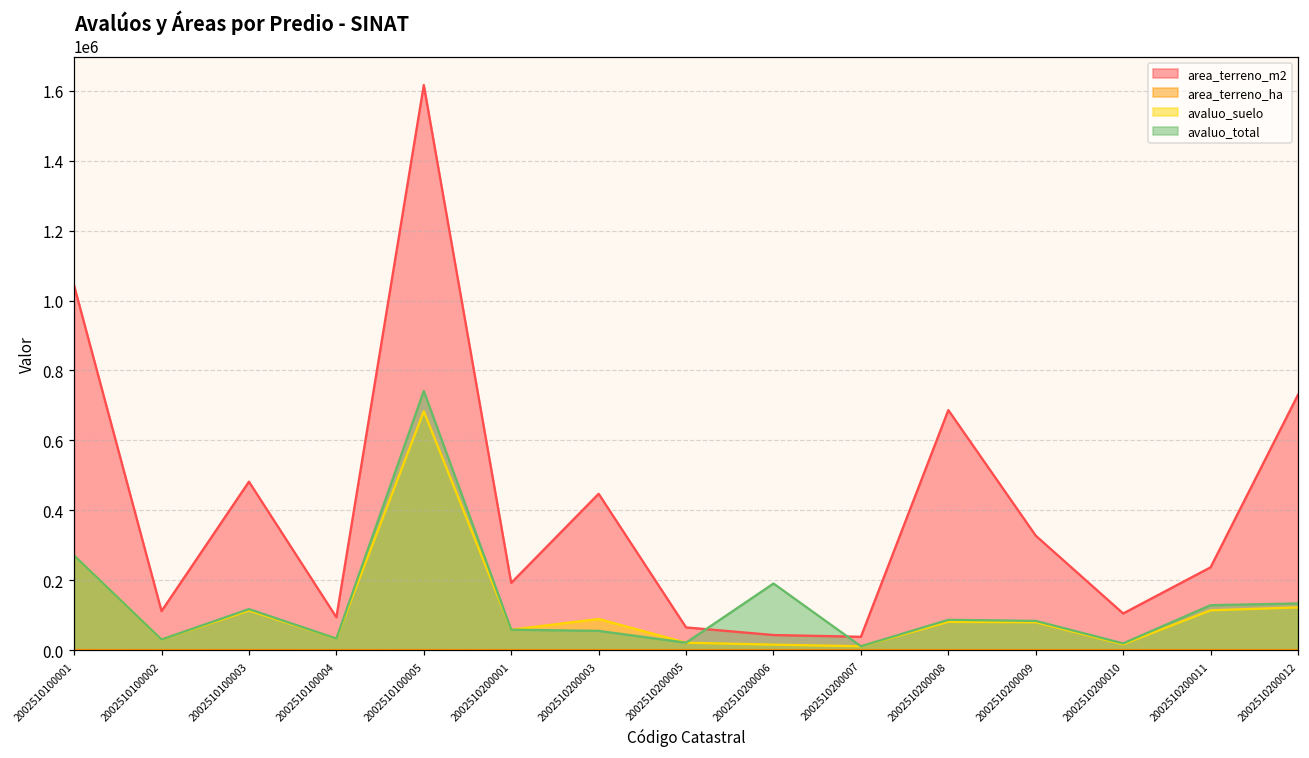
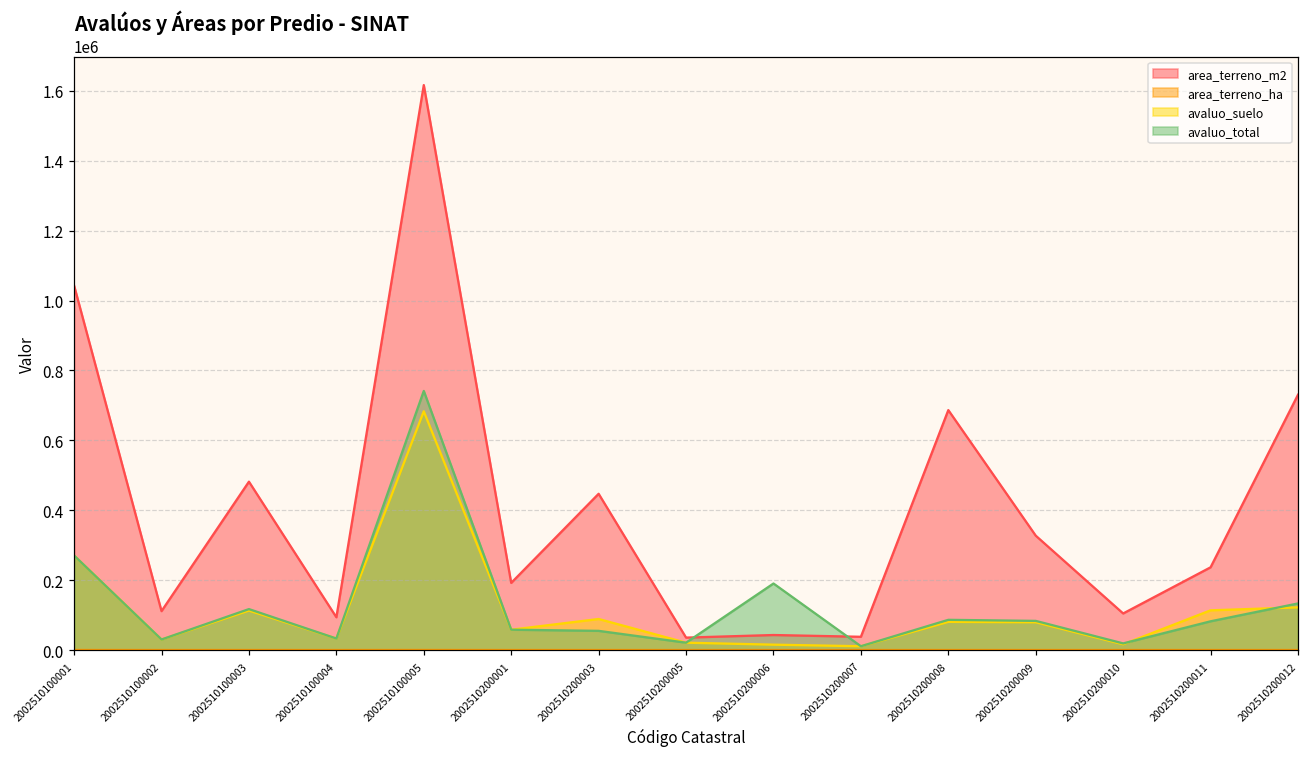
area_terreno_m2, 2002510200005: 60000 -> 40000
avaluo_total, 2002510200011: 130000 -> 80000
